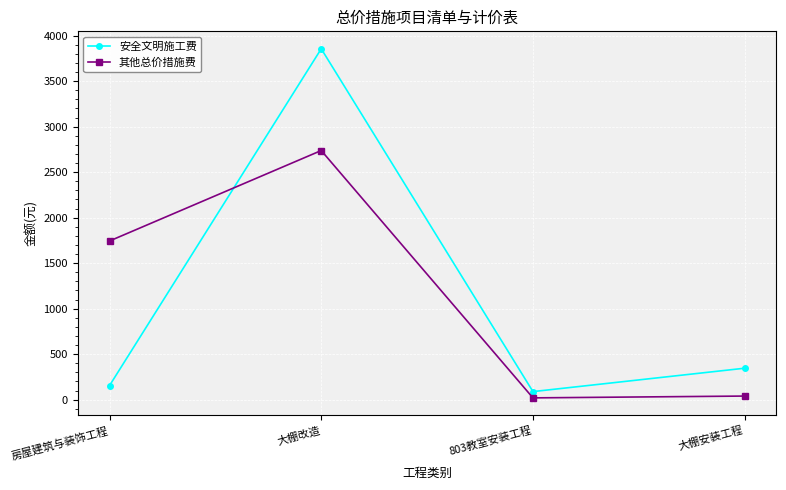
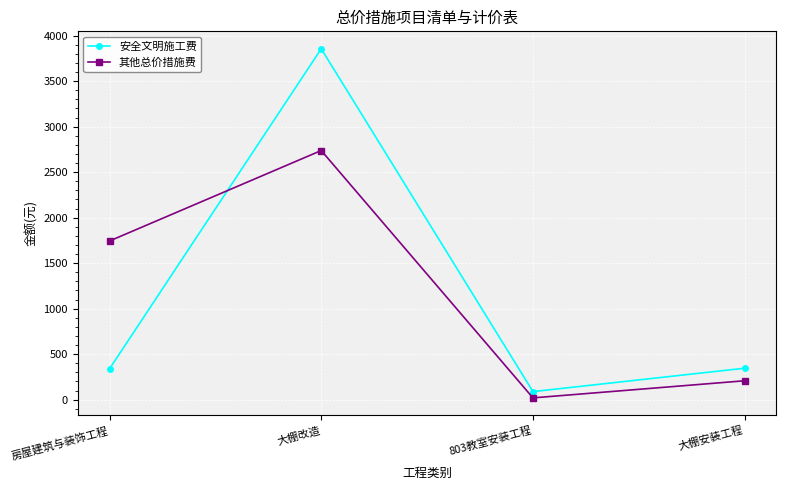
安全文明施工费, 房屋建筑与装饰工程: 200 -> 300
其他总价措施费, 大棚安装工程: 0 -> 200
